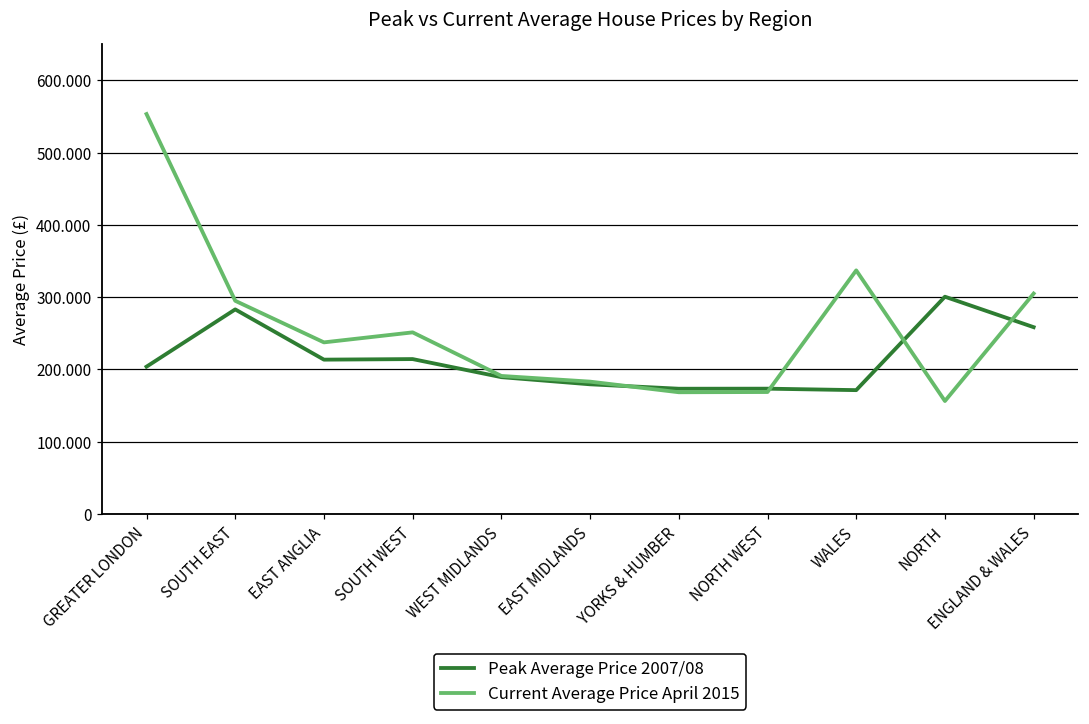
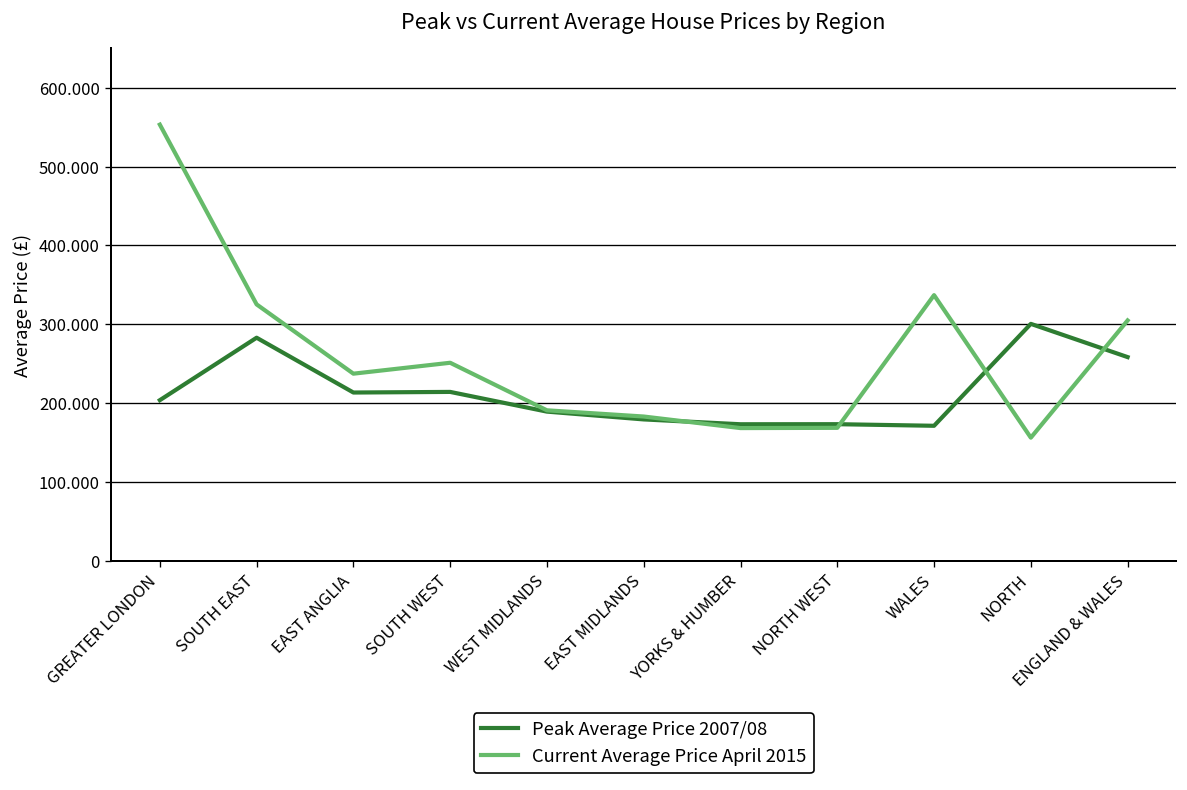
Current Average Price April 2015, SOUTH EAST: 290 -> 330
